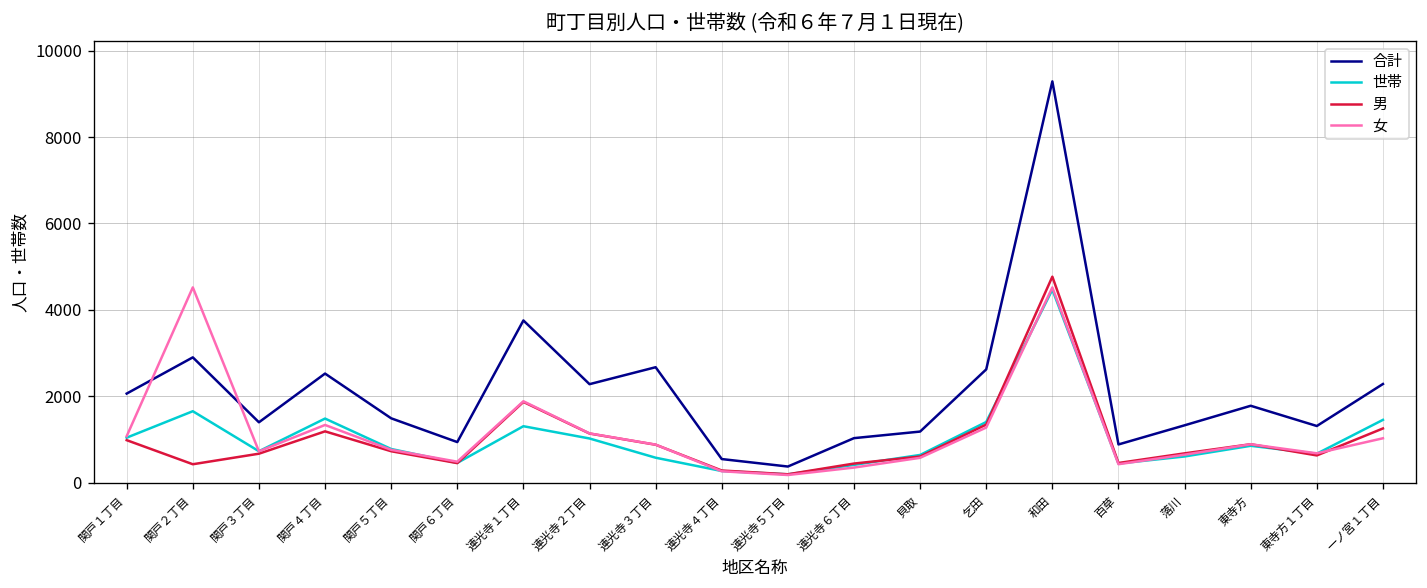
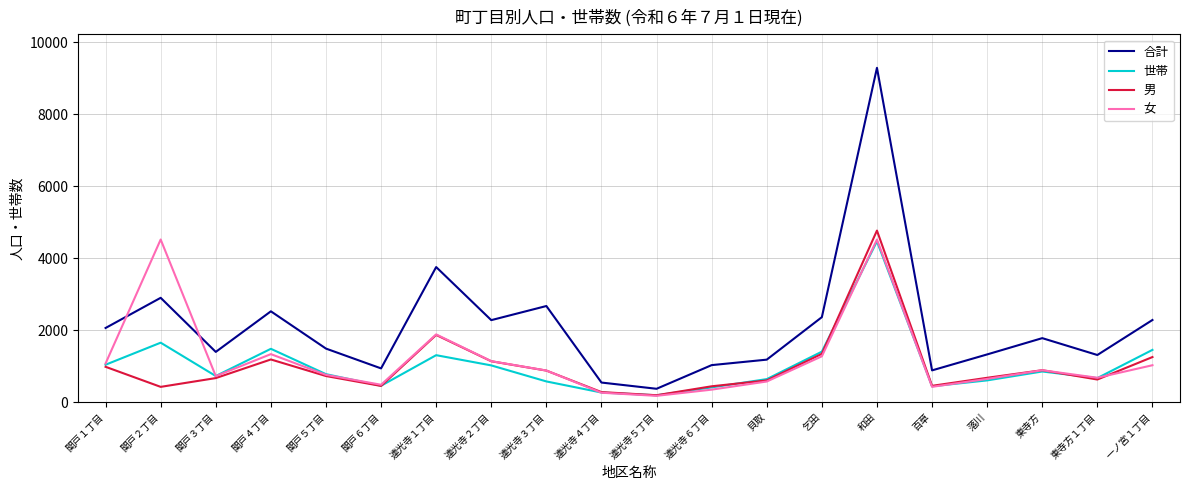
合計, 乞田: 2600 -> 2400
